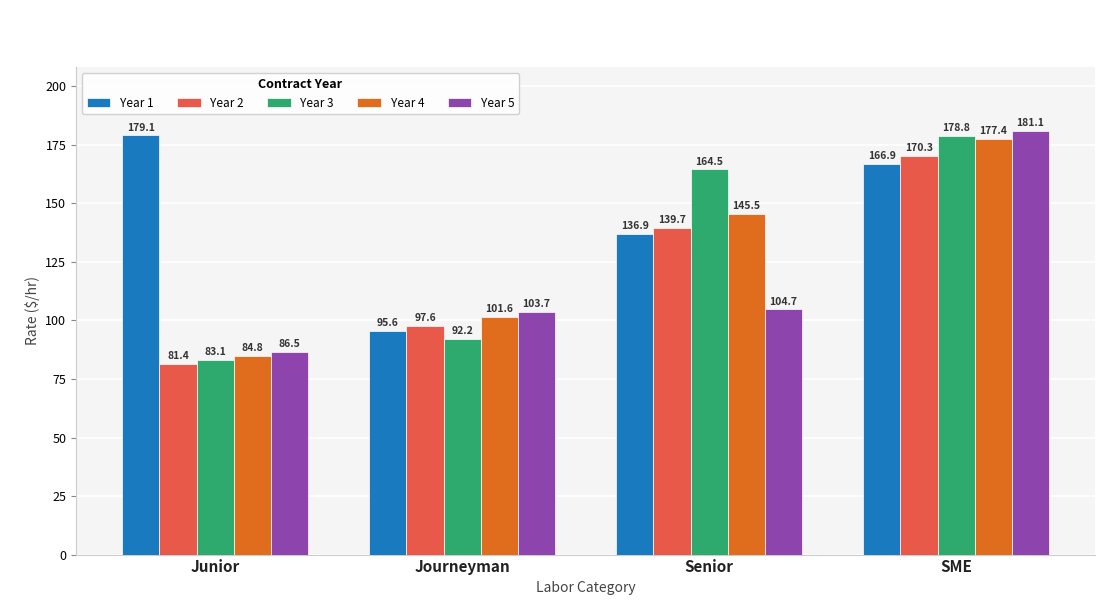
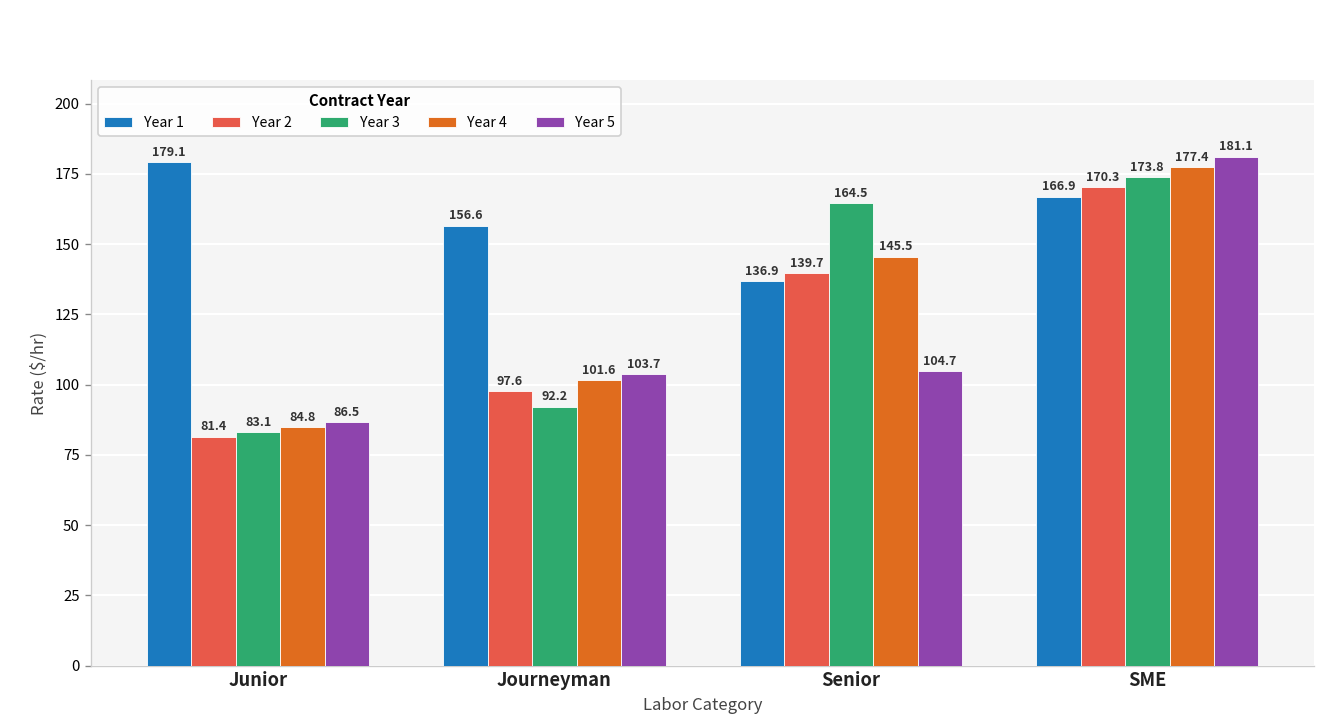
Year 1, Journeyman: 95.6 -> 156.6
Year 3, SME: 178.8 -> 173.8
